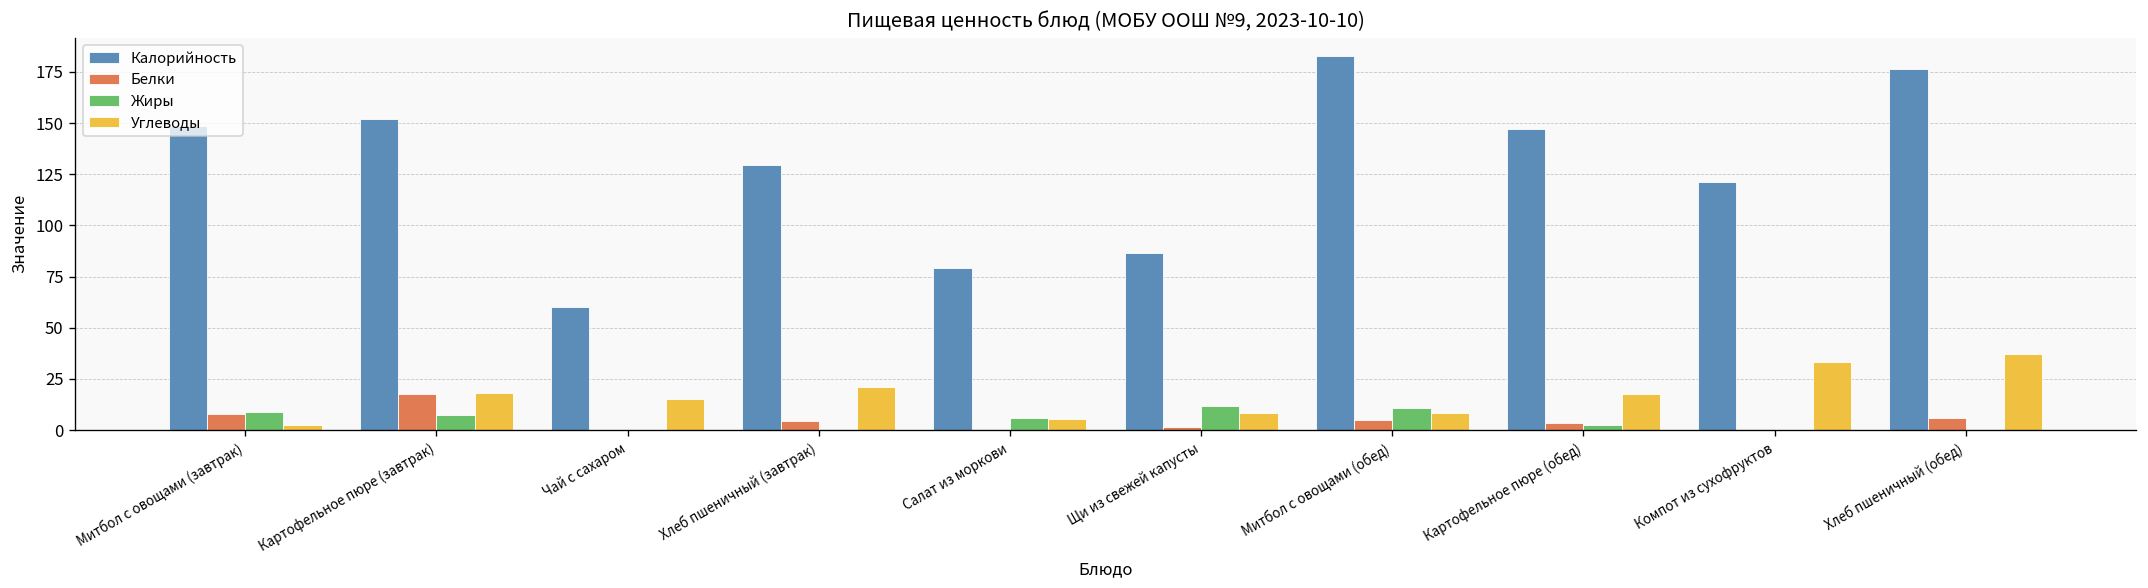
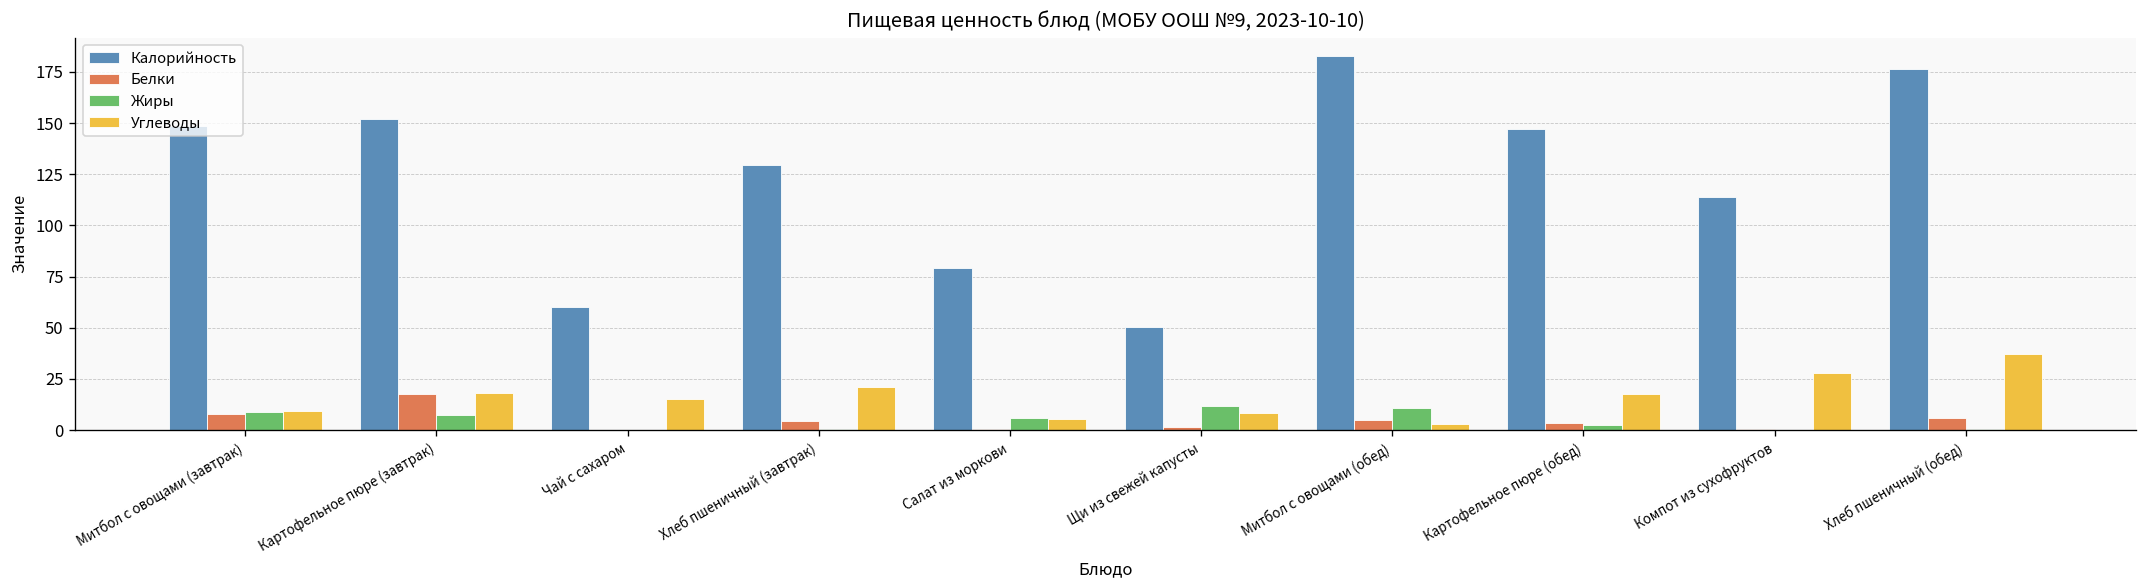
Углеводы, Митбол с овощами (завтрак): 2 -> 9
Калорийность, Щи из свежей капусты: 86 -> 50
Углеводы, Митбол с овощами (обед): 8 -> 3
Калорийность, Компот из сухофруктов: 121 -> 114
Углеводы, Компот из сухофруктов: 33 -> 28
